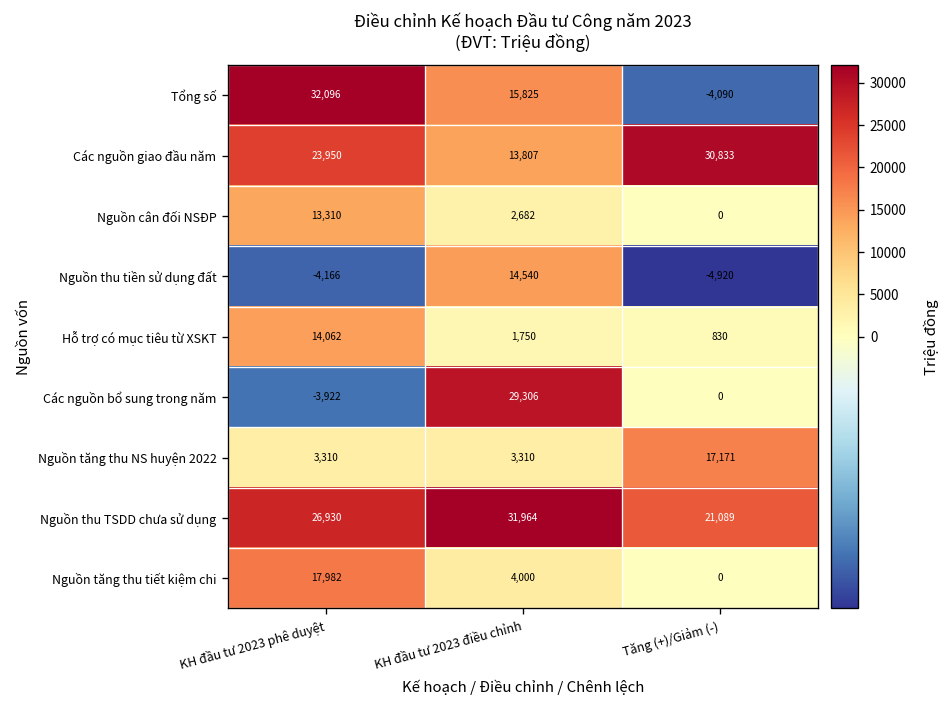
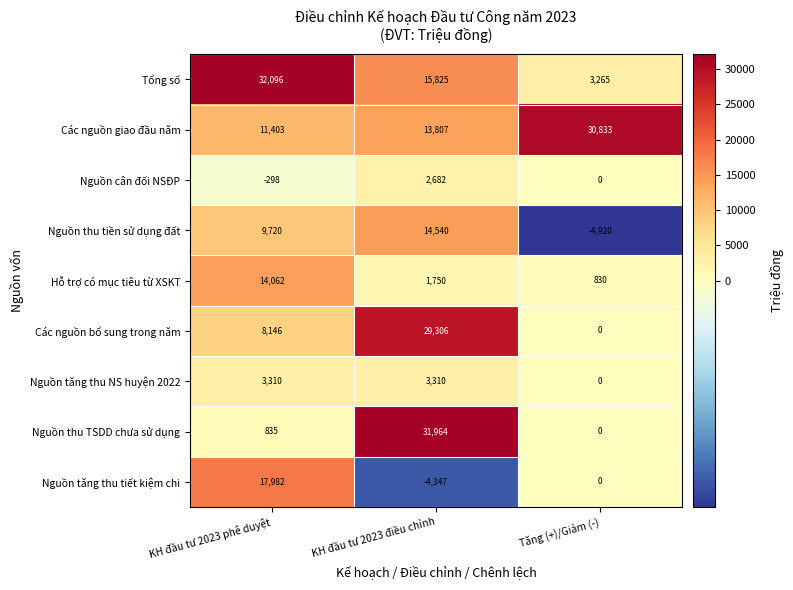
Tổng số, Tăng (+)/Giảm (-): -4,090 -> 3,265
Các nguồn giao đầu năm, KH đầu tư 2023 phê duyệt: 23,950 -> 11,403
Nguồn cân đối NSĐP, KH đầu tư 2023 phê duyệt: 13,310 -> -298
Nguồn thu tiền sử dụng đất, KH đầu tư 2023 phê duyệt: -4,166 -> 9,720
Các nguồn bổ sung trong năm, KH đầu tư 2023 phê duyệt: -3,922 -> 8,146
Nguồn tăng thu NS huyện 2022, Tăng (+)/Giảm (-): 17,171 -> 0
Nguồn thu TSDD chưa sử dụng, KH đầu tư 2023 phê duyệt: 26,930 -> 835
Nguồn thu TSDD chưa sử dụng, Tăng (+)/Giảm (-): 21,089 -> 0
Nguồn tăng thu tiết kiệm chi, KH đầu tư 2023 điều chỉnh: 4,000 -> -4,347
